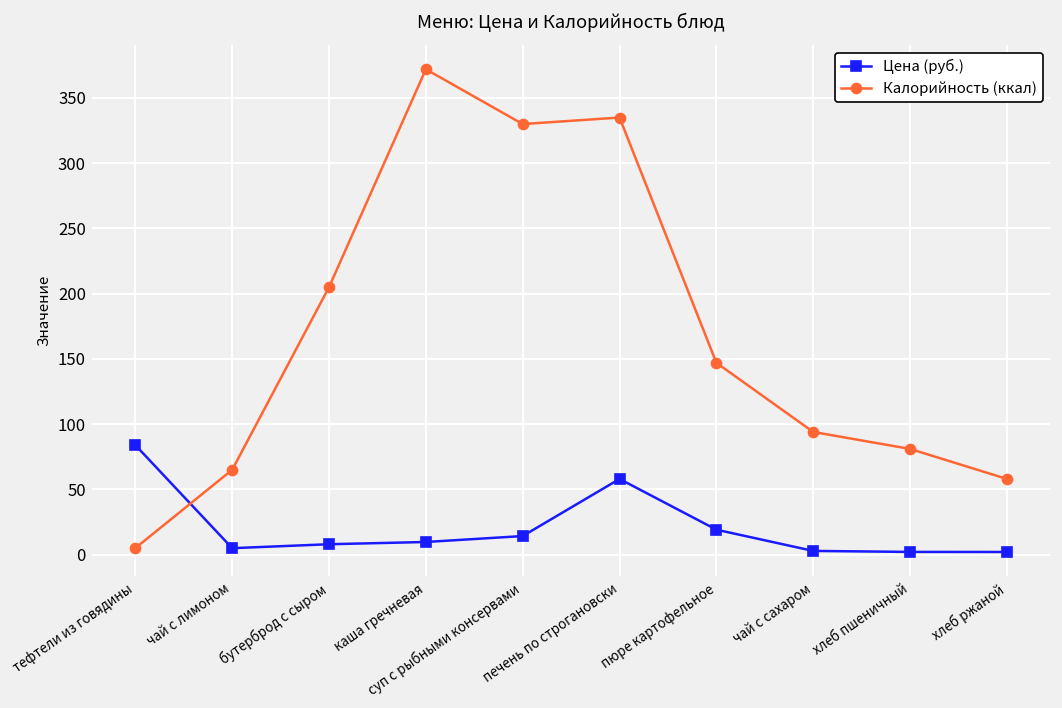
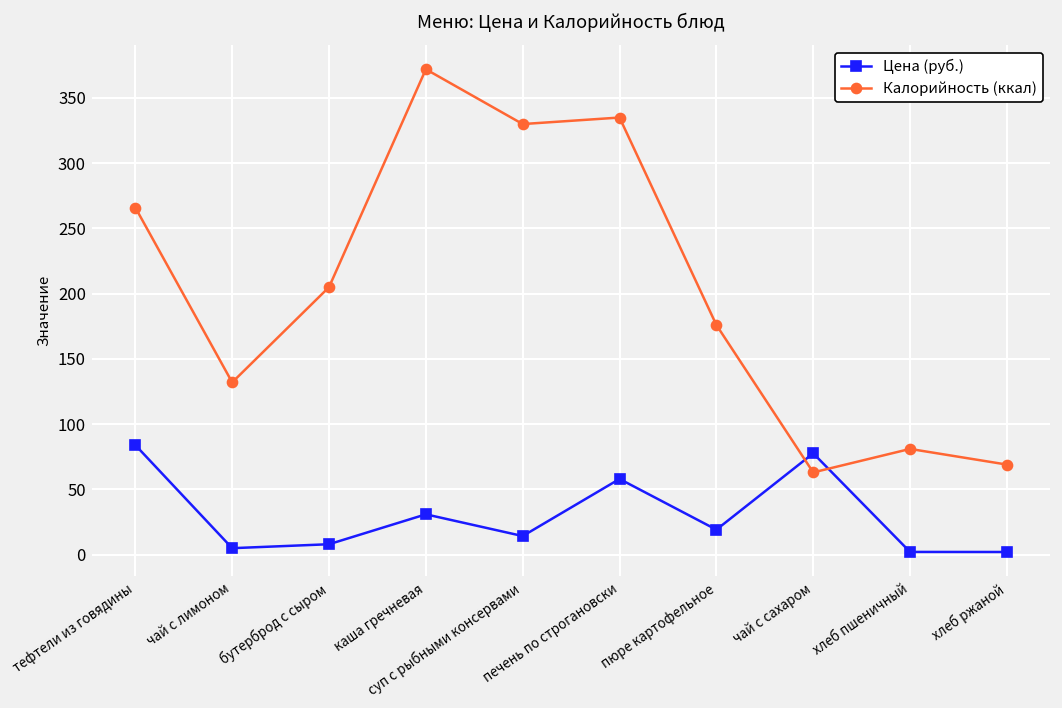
Калорийность (ккал), тефтели из говядины: 5 -> 266
Калорийность (ккал), чай с лимоном: 65 -> 132
Цена (руб.), каша гречневая: 10 -> 31
Калорийность (ккал), пюре картофельное: 147 -> 176
Цена (руб.), чай с сахаром: 3 -> 78
Калорийность (ккал), чай с сахаром: 94 -> 63
Калорийность (ккал), хлеб ржаной: 58 -> 69
